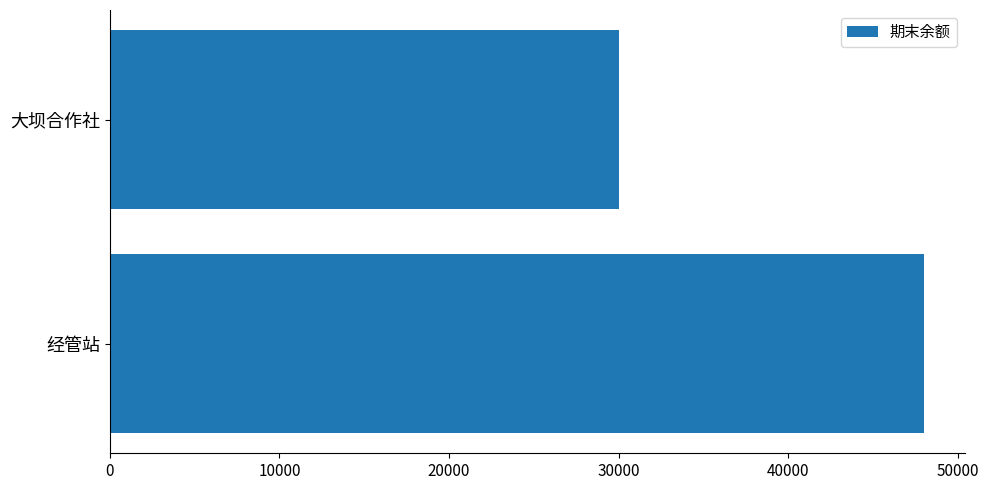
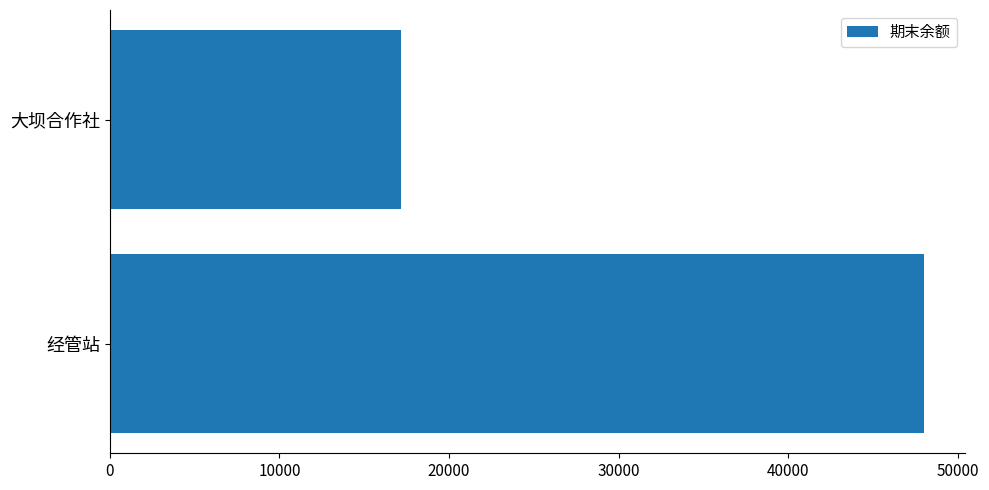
大坝合作社: 30000 -> 17200
